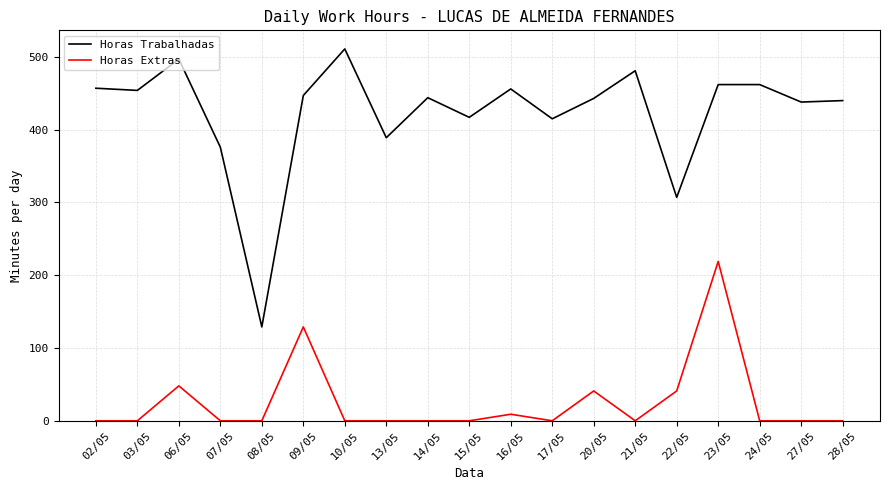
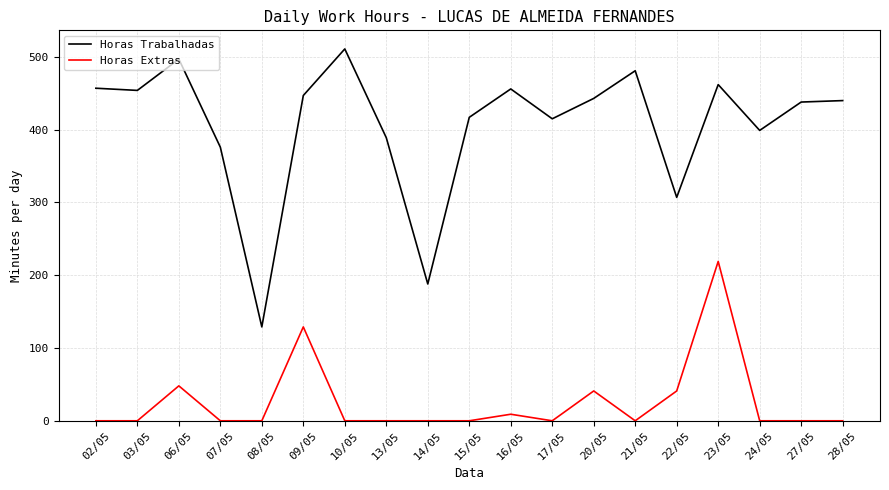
Horas Trabalhadas, 14/05: 440 -> 190
Horas Trabalhadas, 24/05: 460 -> 400
